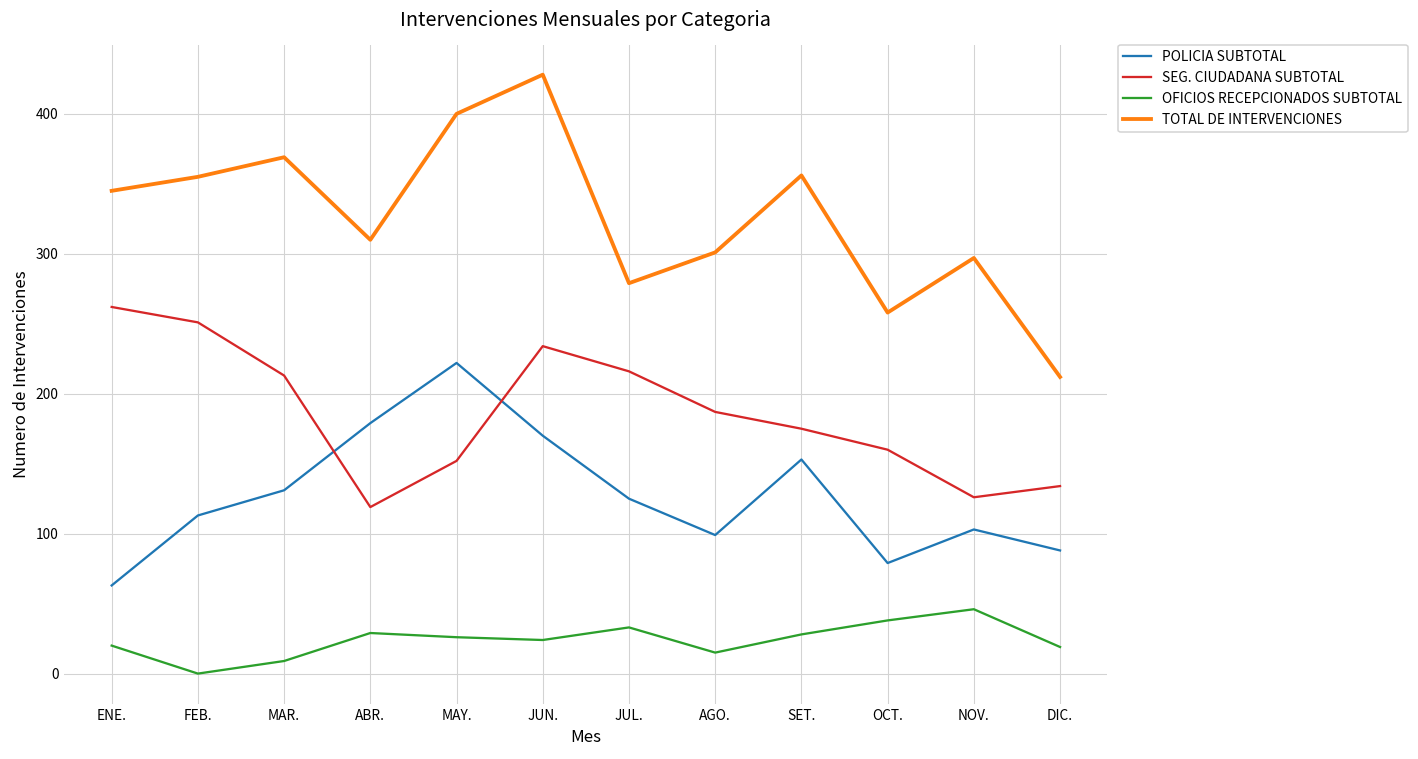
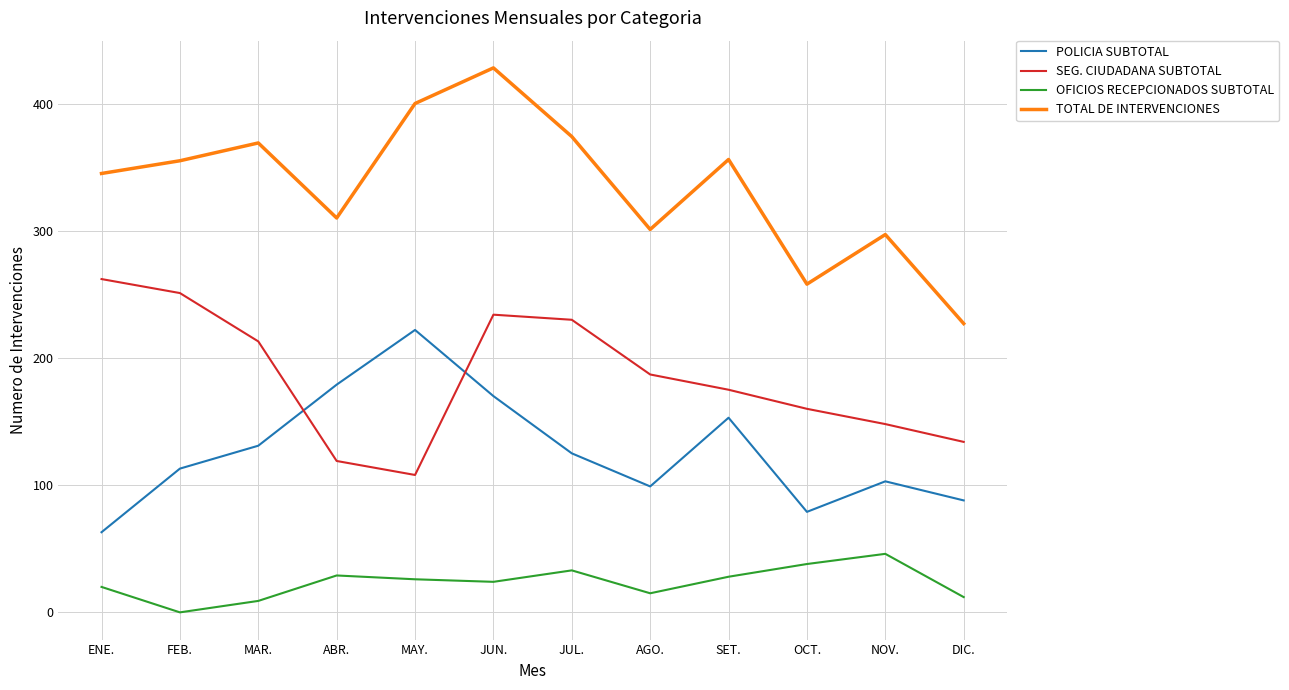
SEG. CIUDADANA SUBTOTAL, MAY.: 152 -> 108
SEG. CIUDADANA SUBTOTAL, JUL.: 216 -> 230
TOTAL DE INTERVENCIONES, JUL.: 279 -> 374
SEG. CIUDADANA SUBTOTAL, NOV.: 126 -> 148
OFICIOS RECEPCIONADOS SUBTOTAL, DIC.: 19 -> 12
TOTAL DE INTERVENCIONES, DIC.: 212 -> 227
